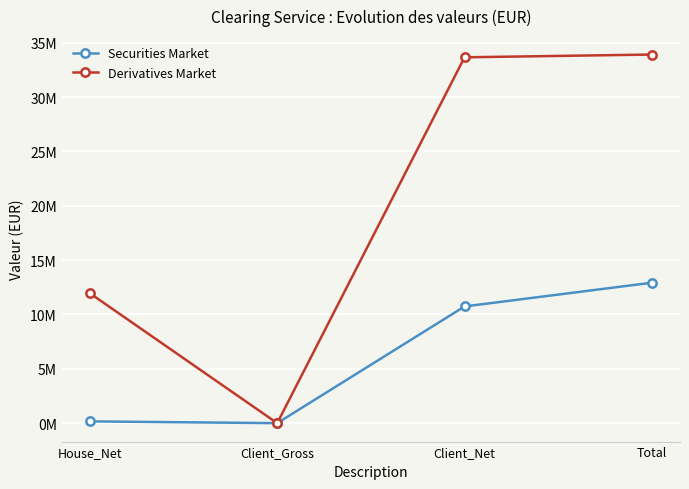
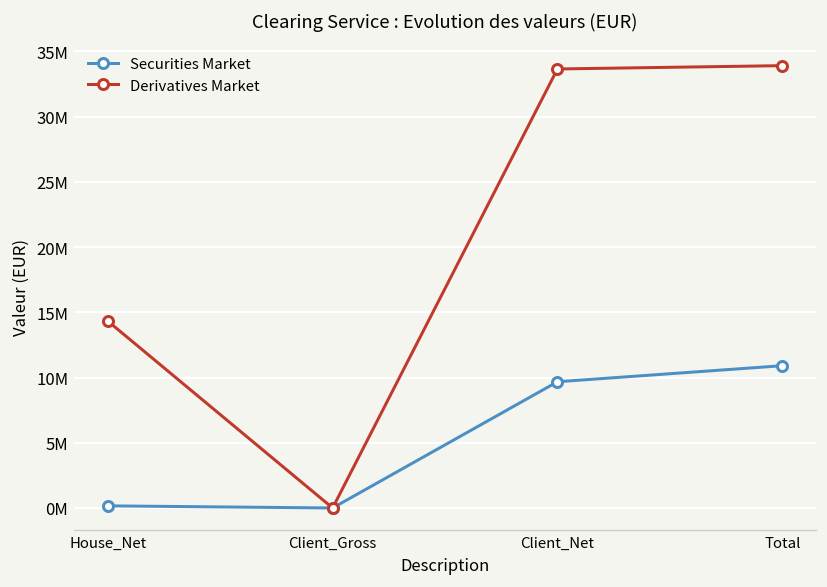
Derivatives Market, House_Net: 12000000 -> 14300000
Securities Market, Client_Net: 10700000 -> 9700000
Securities Market, Total: 12900000 -> 10900000
